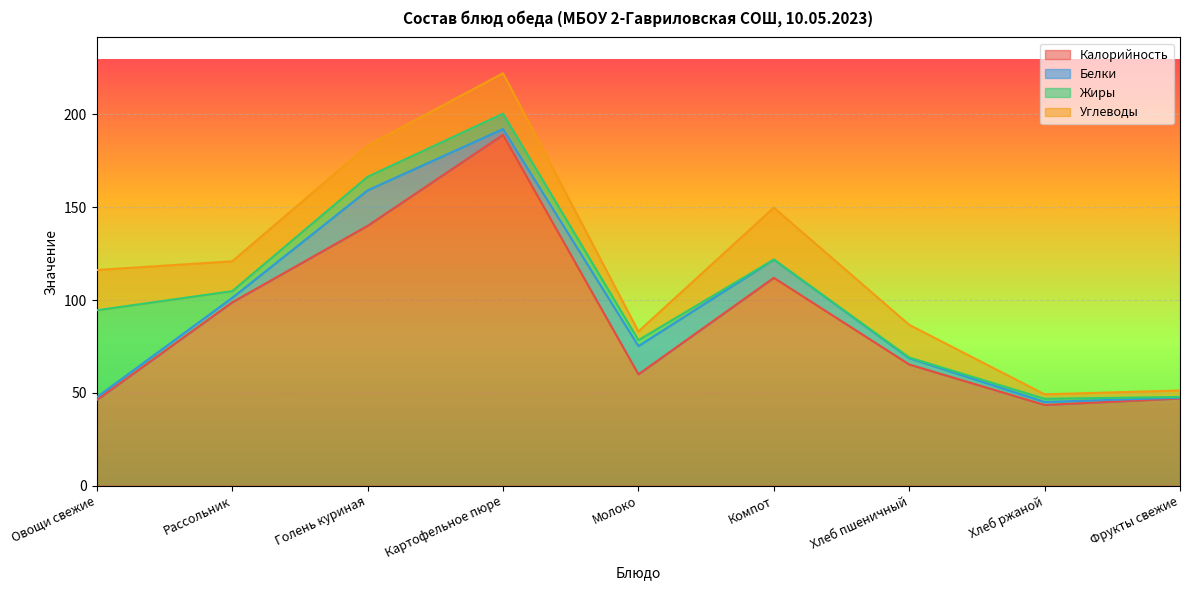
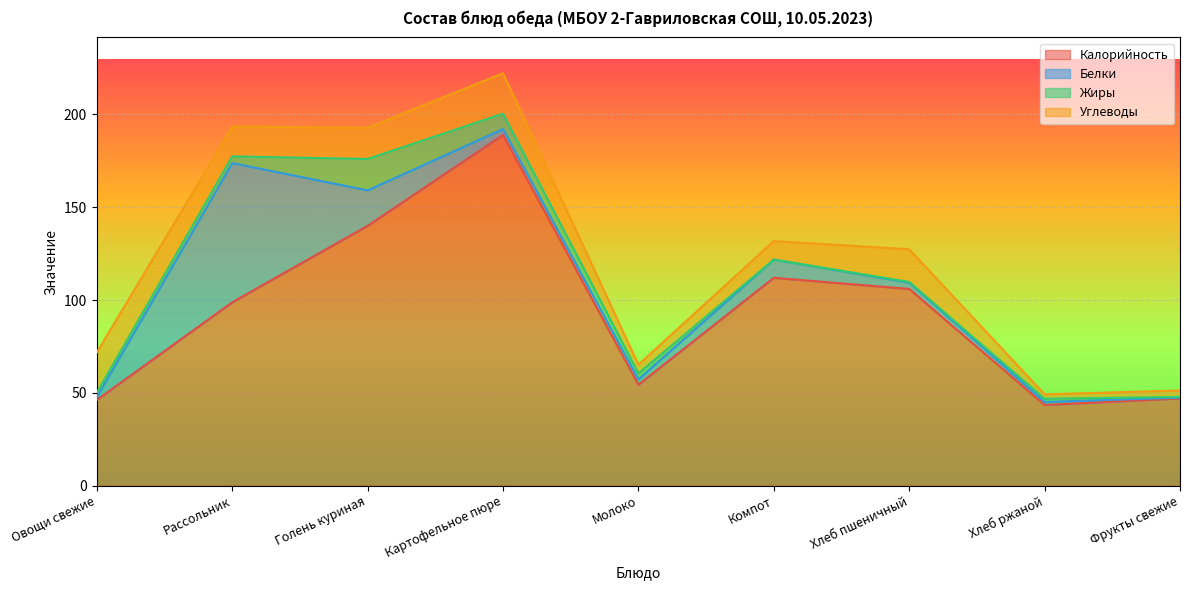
Жиры, Овощи свежие: 47 -> 2
Белки, Рассольник: 2 -> 75
Жиры, Голень куриная: 7 -> 17
Калорийность, Молоко: 60 -> 54
Белки, Молоко: 15 -> 3
Углеводы, Компот: 28 -> 10
Калорийность, Хлеб пшеничный: 65 -> 106
